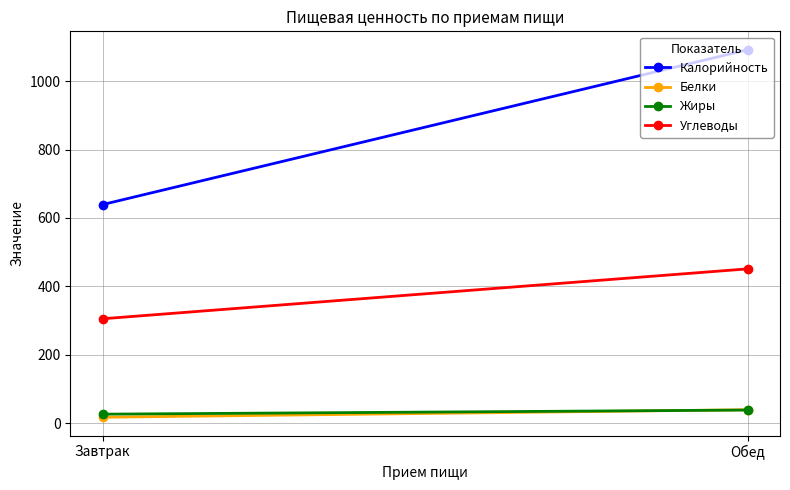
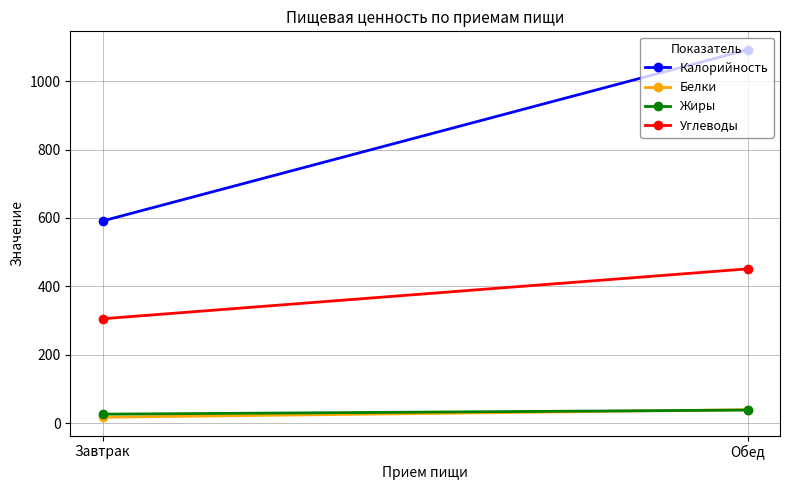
Калорийность, Завтрак: 640 -> 590
